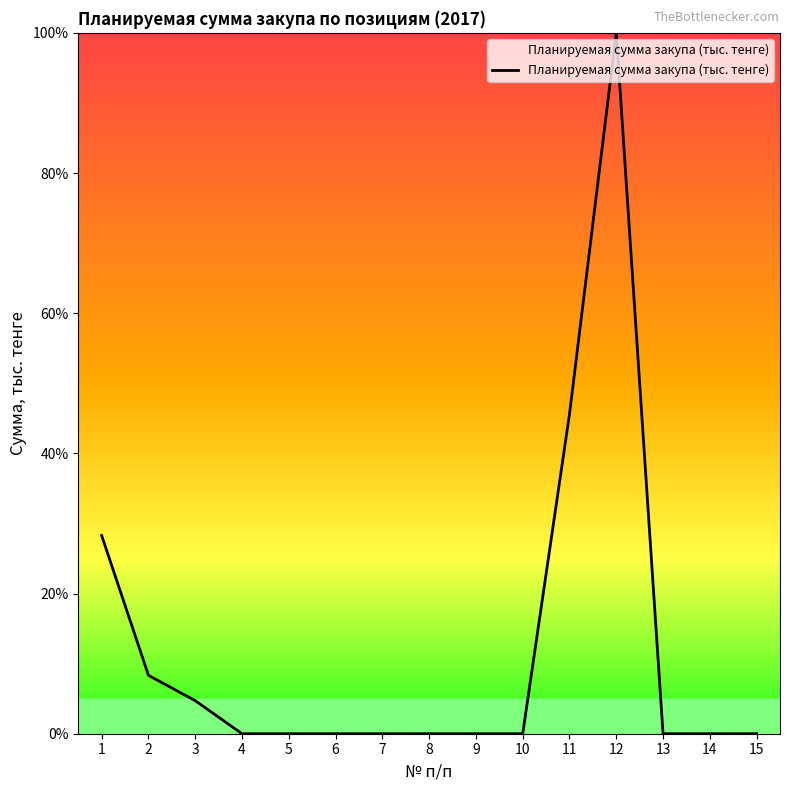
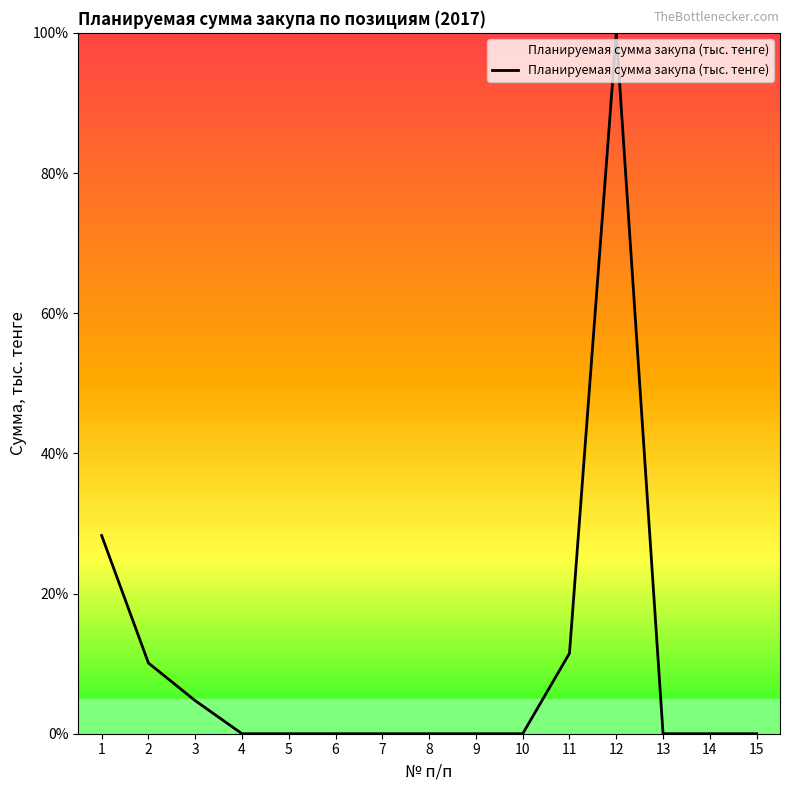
2: 8% -> 10%
11: 46% -> 11%
